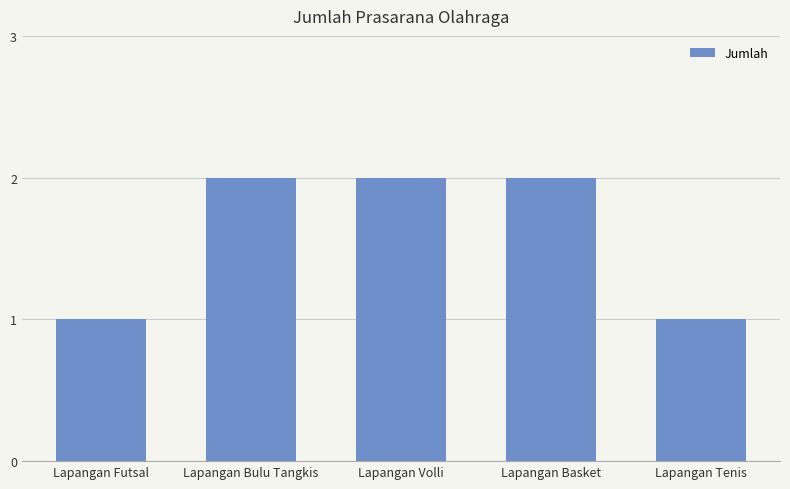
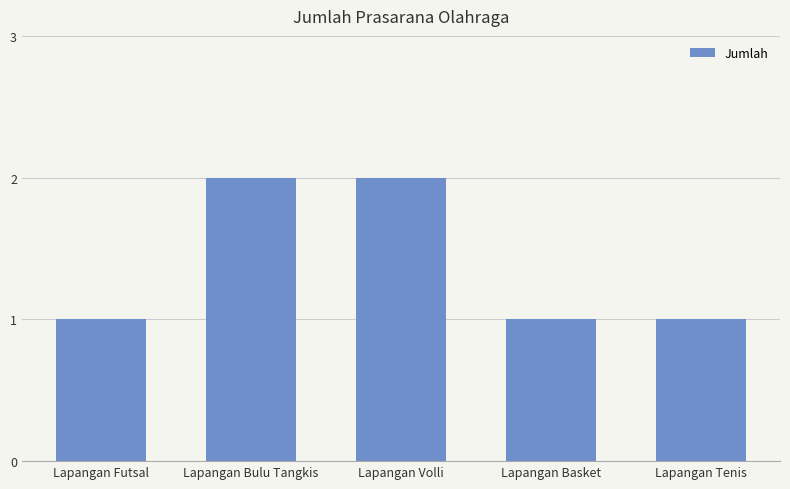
Lapangan Basket: 2 -> 1
